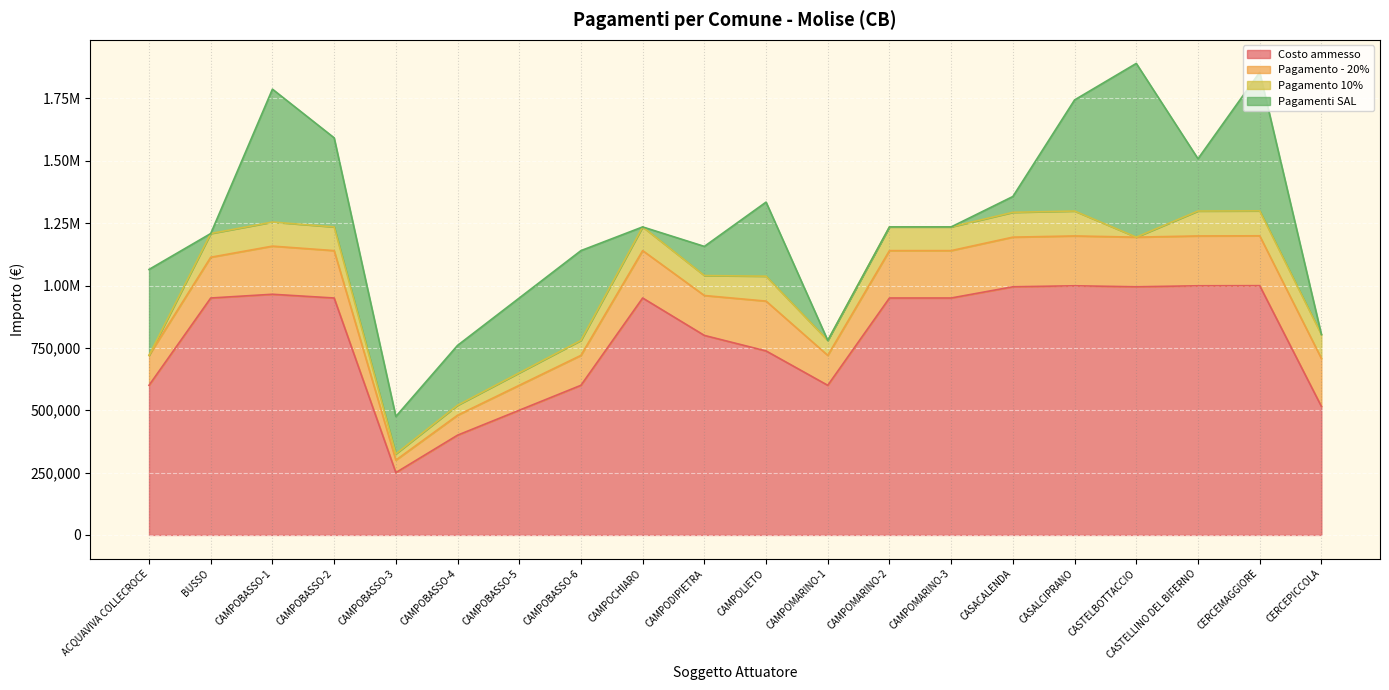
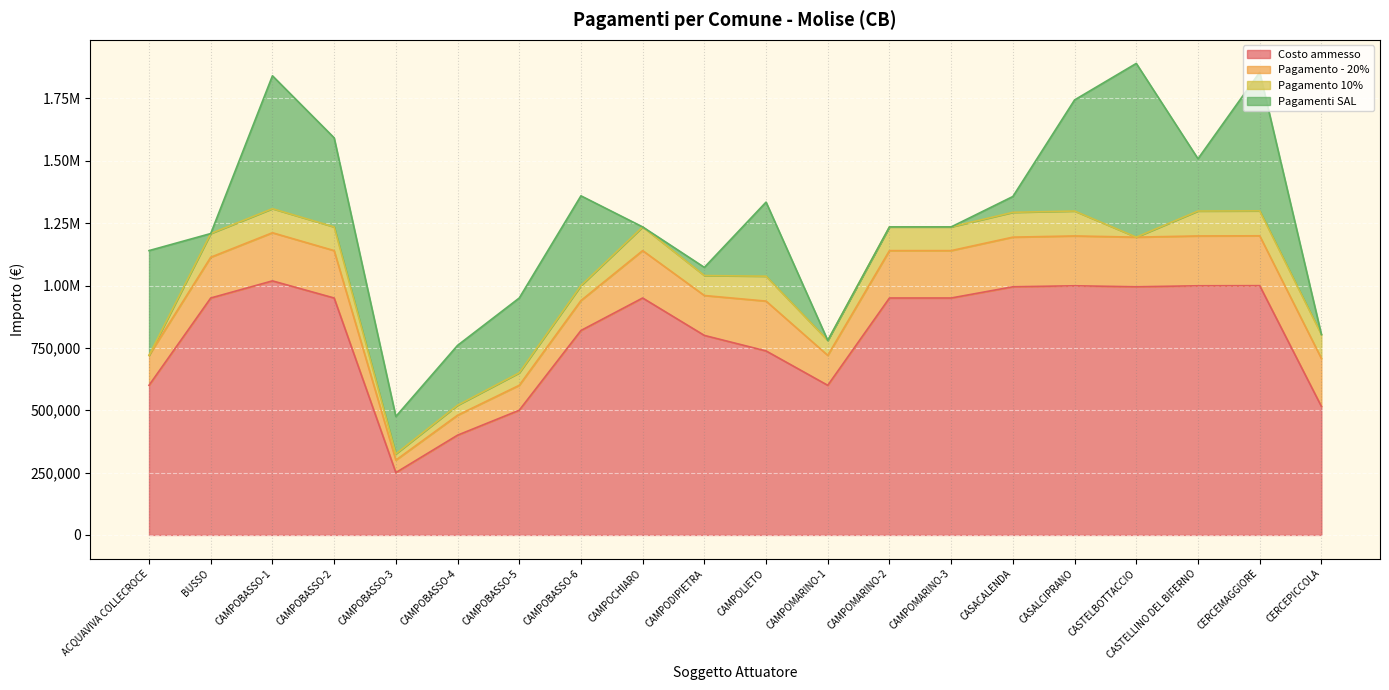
Pagamenti SAL, ACQUAVIVA COLLECROCE: 340,000 -> 420,000
Costo ammesso, CAMPOBASSO-1: 970,000 -> 1,020,000
Costo ammesso, CAMPOBASSO-6: 600,000 -> 820,000
Pagamenti SAL, CAMPODIPIETRA: 120,000 -> 30,000
